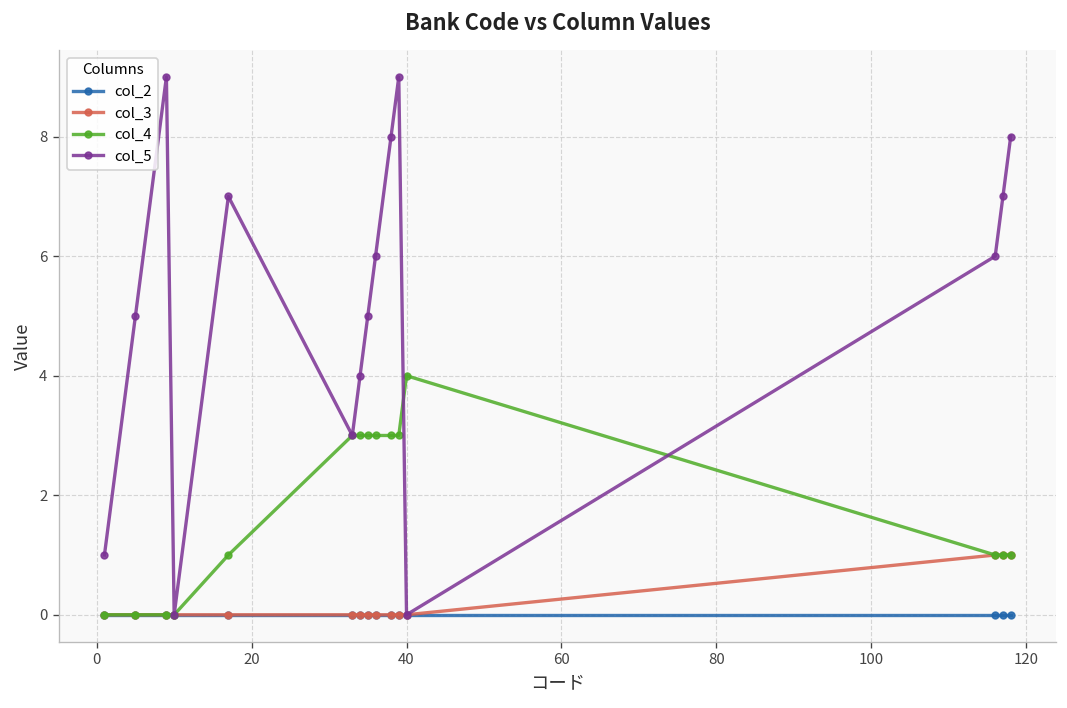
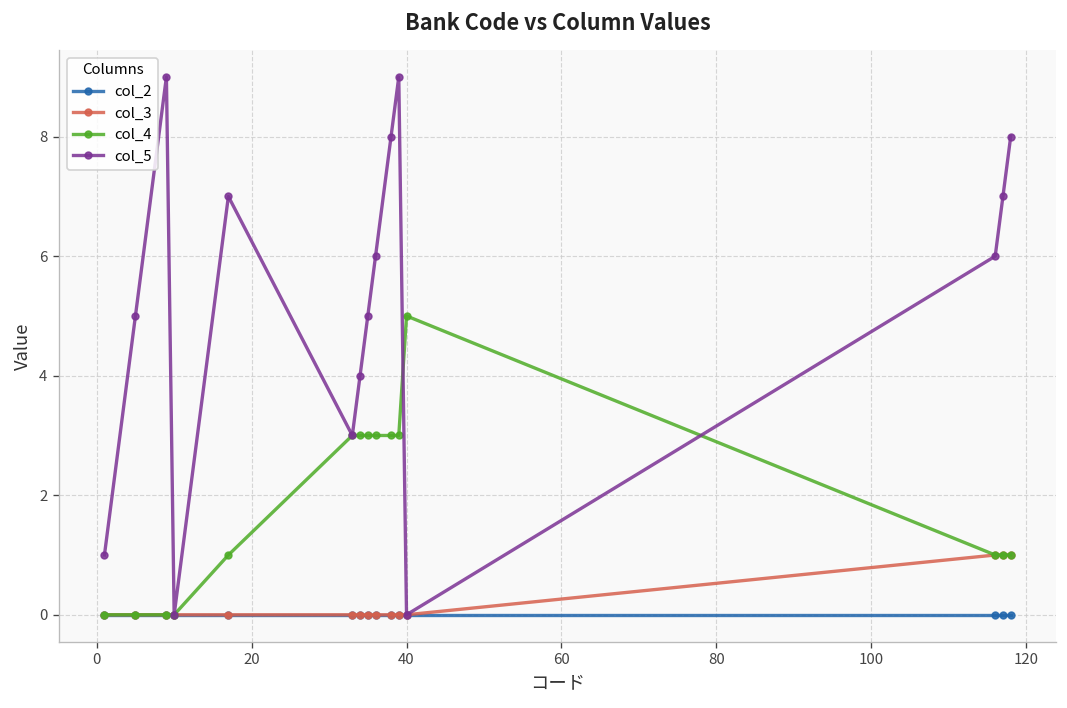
col_4, 40: 4 -> 5
